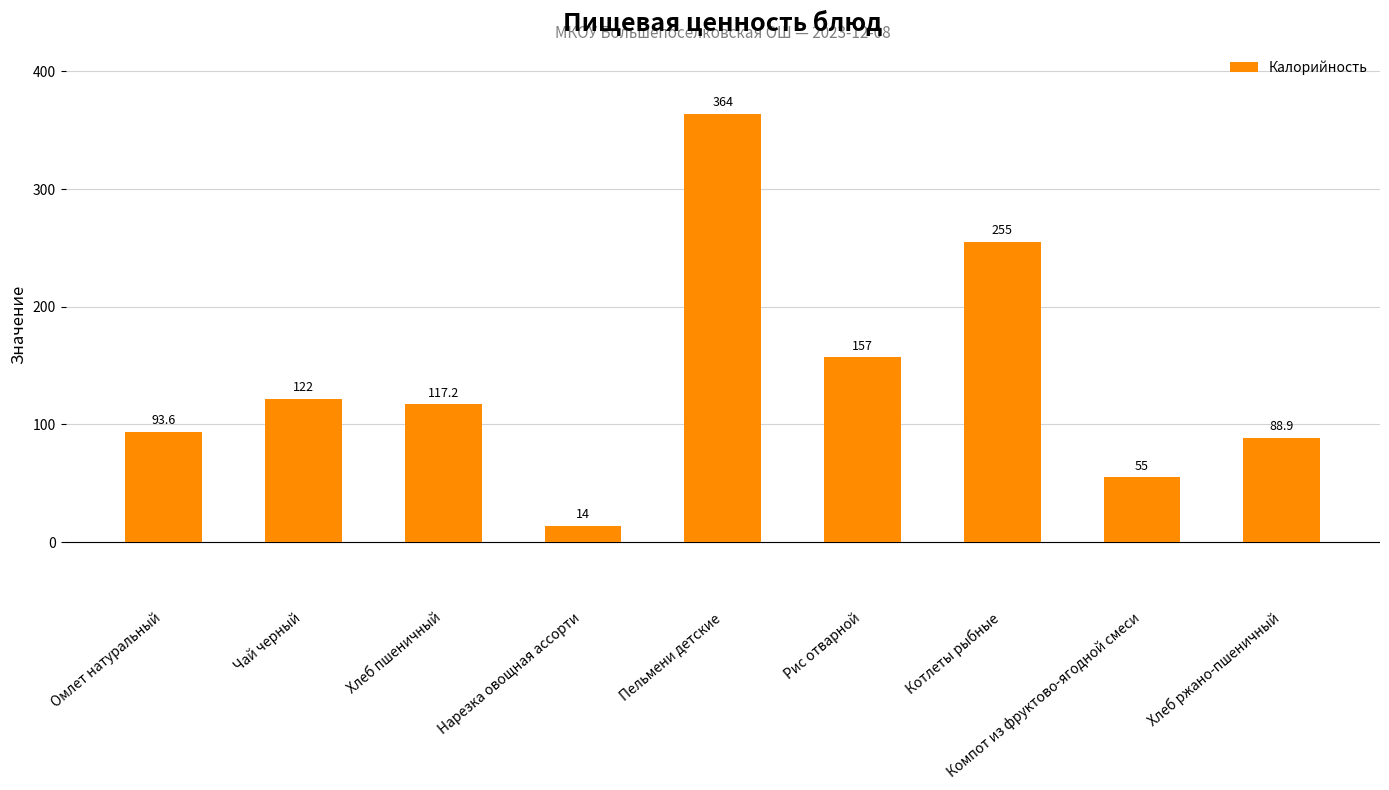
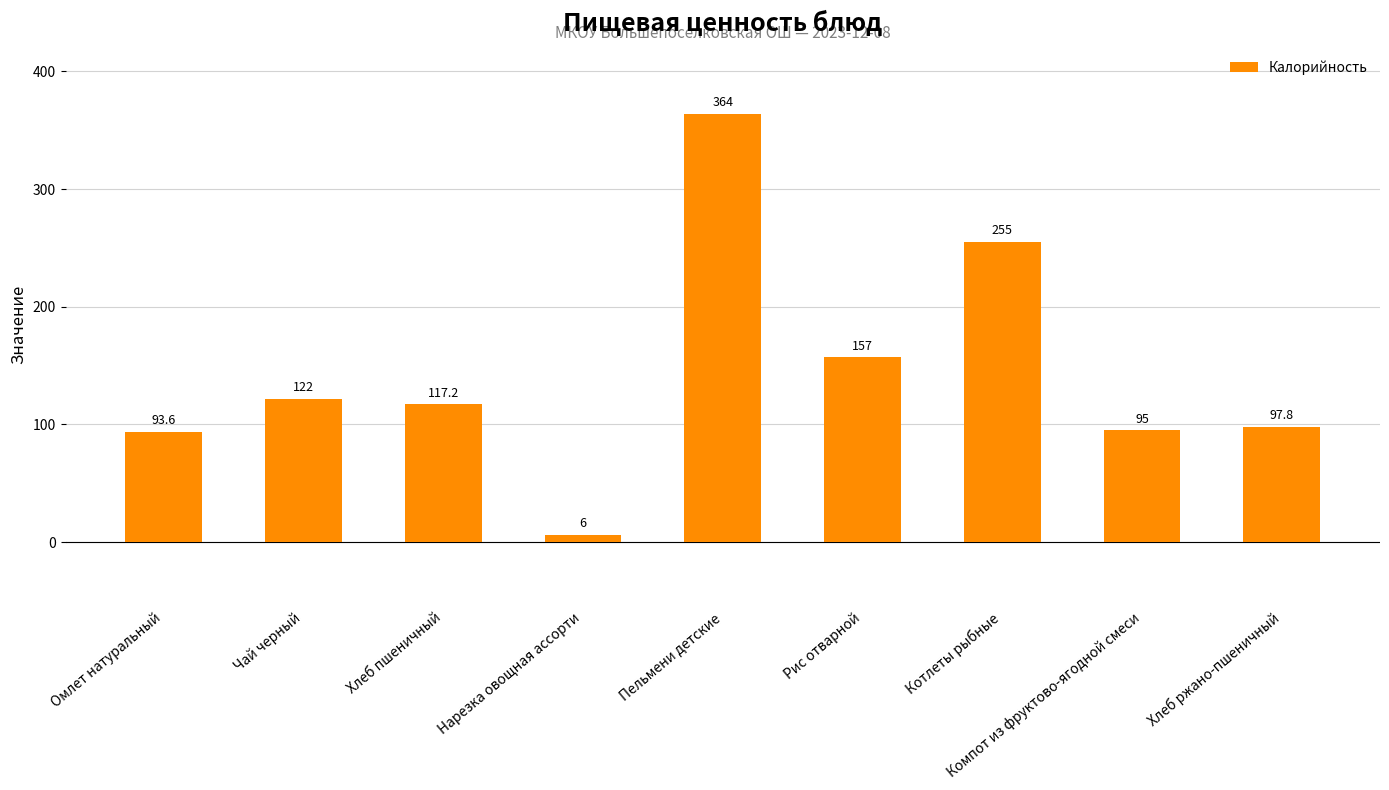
Нарезка овощная ассорти: 14 -> 6
Компот из фруктово-ягодной смеси: 55 -> 95
Хлеб ржано-пшеничный: 88.9 -> 97.8
